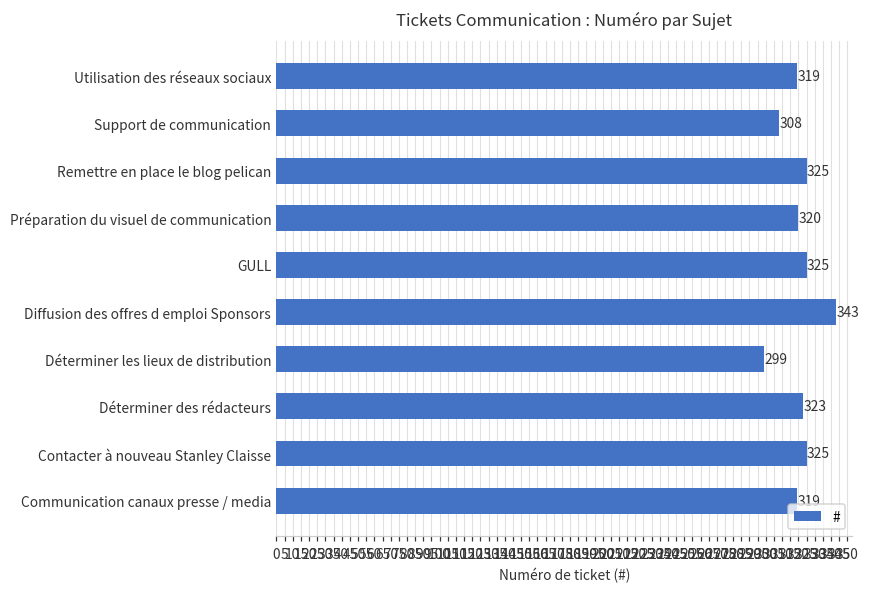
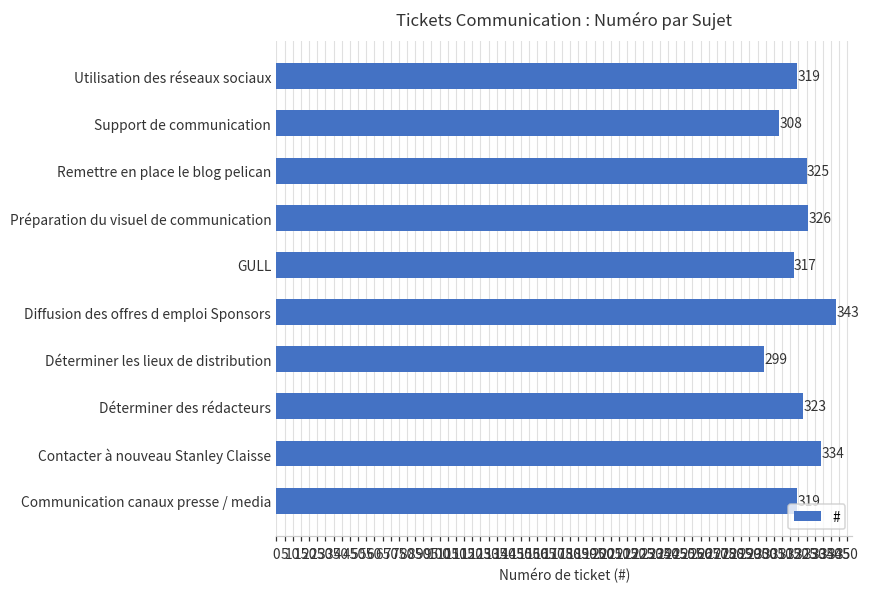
Préparation du visuel de communication: 320 -> 326
GULL: 325 -> 317
Contacter à nouveau Stanley Claisse: 325 -> 334
